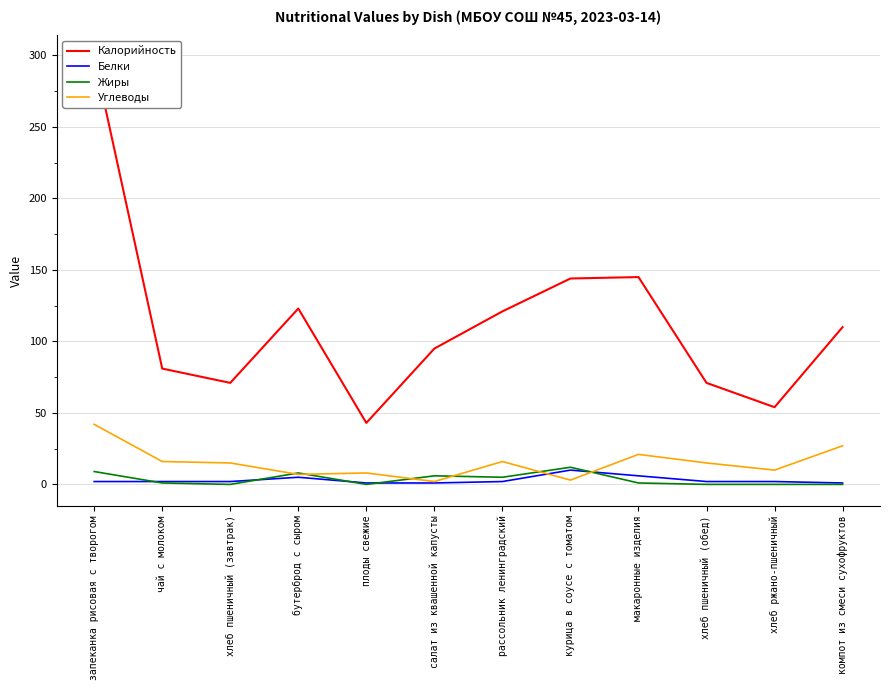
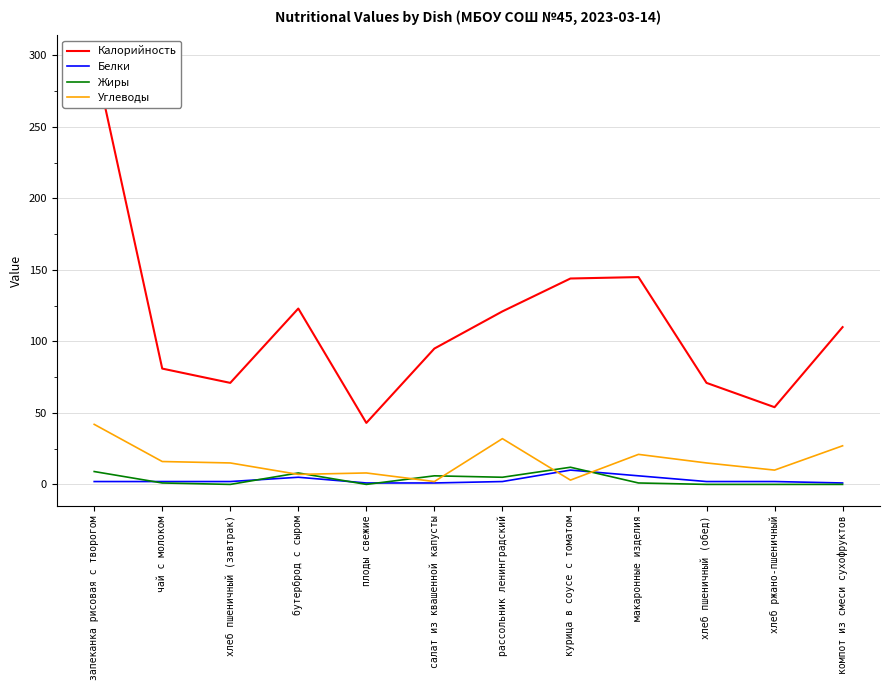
Углеводы, рассольник ленинградский: 16 -> 32
